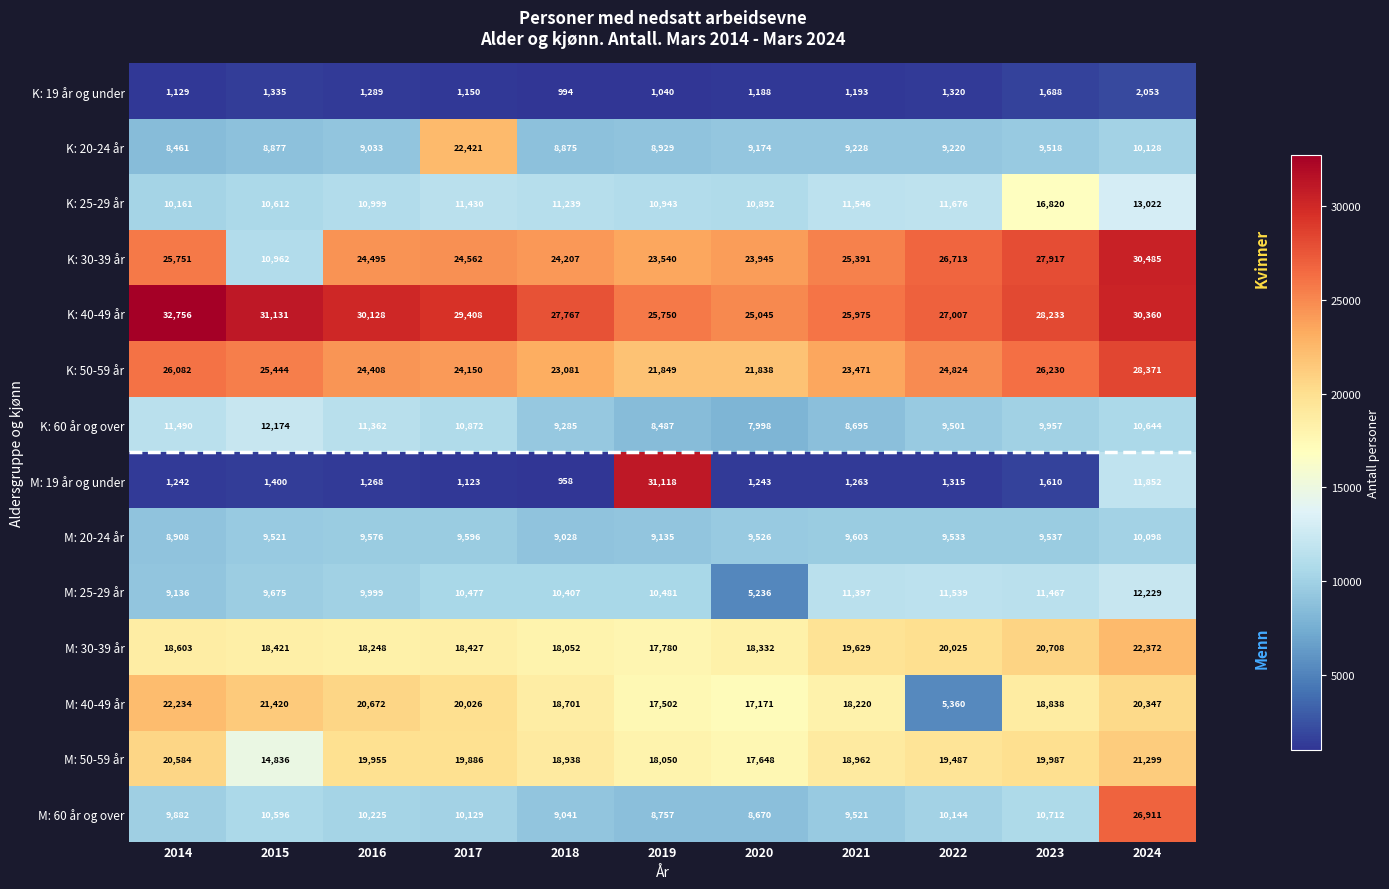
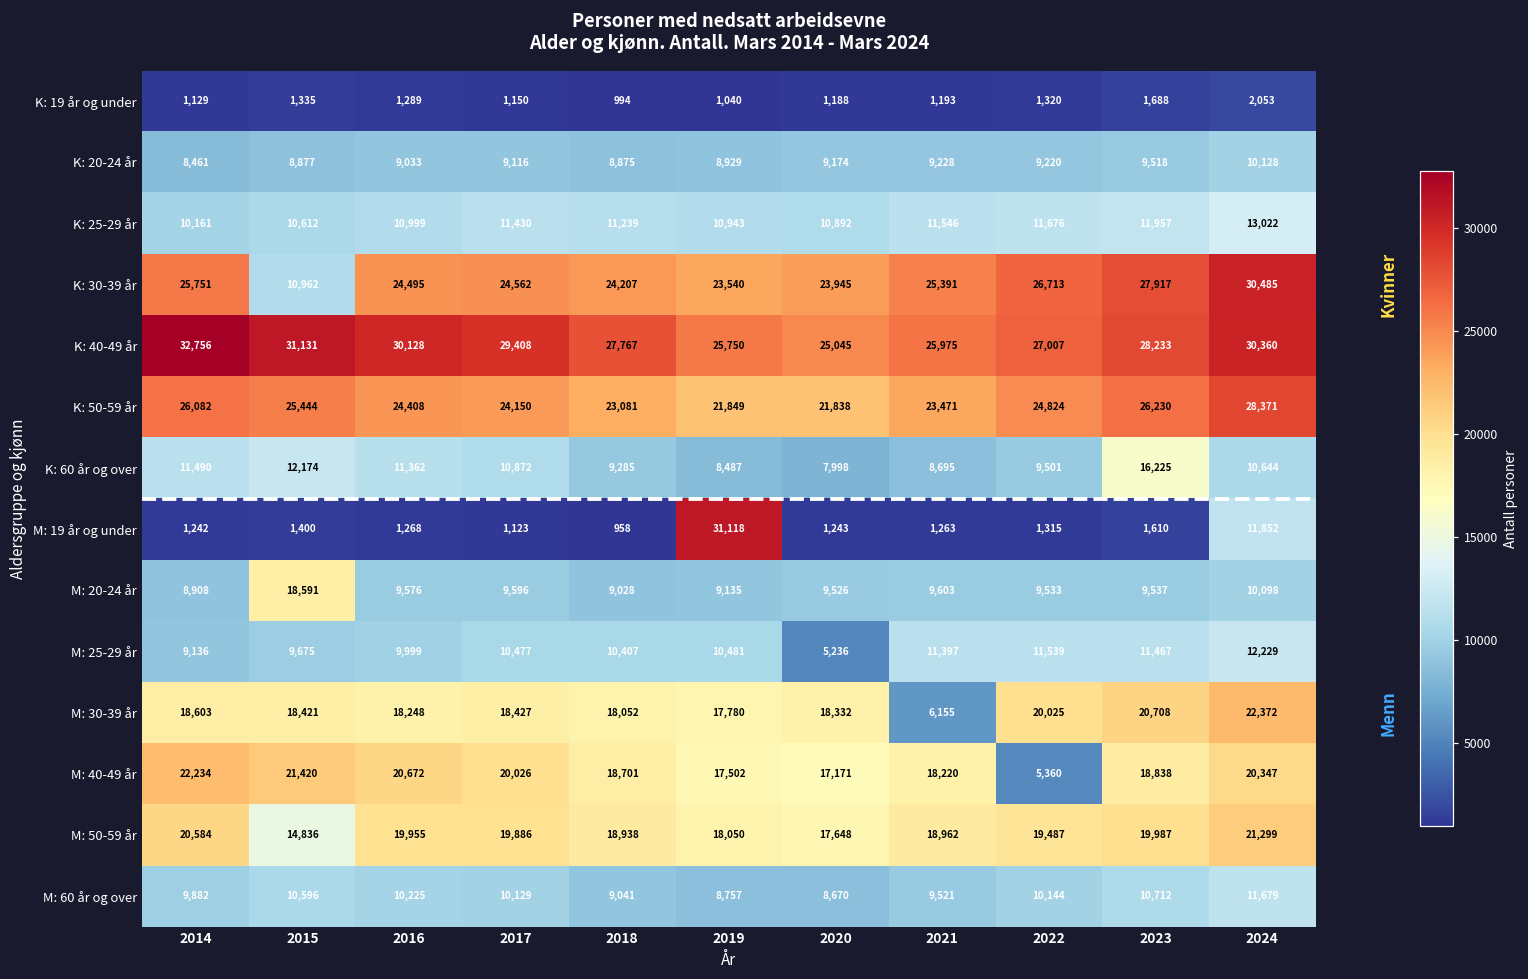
K: 20-24 år, 2017: 22,421 -> 9,116
K: 25-29 år, 2023: 16,820 -> 11,957
K: 60 år og over, 2023: 9,957 -> 16,225
M: 20-24 år, 2015: 9,521 -> 18,591
M: 30-39 år, 2021: 19,629 -> 6,155
M: 60 år og over, 2024: 26,911 -> 11,679
